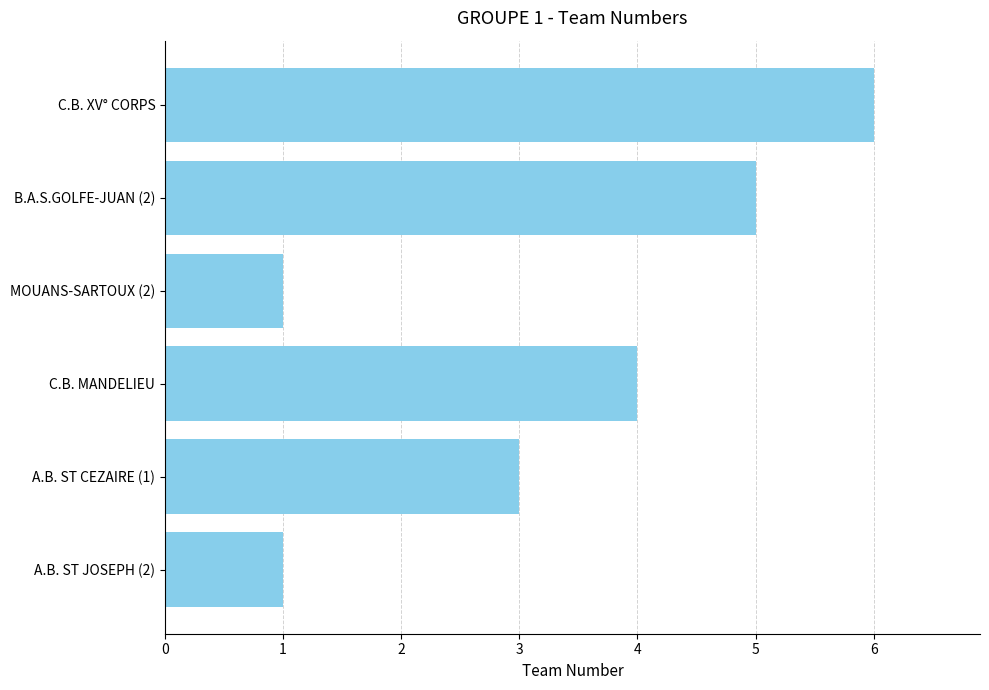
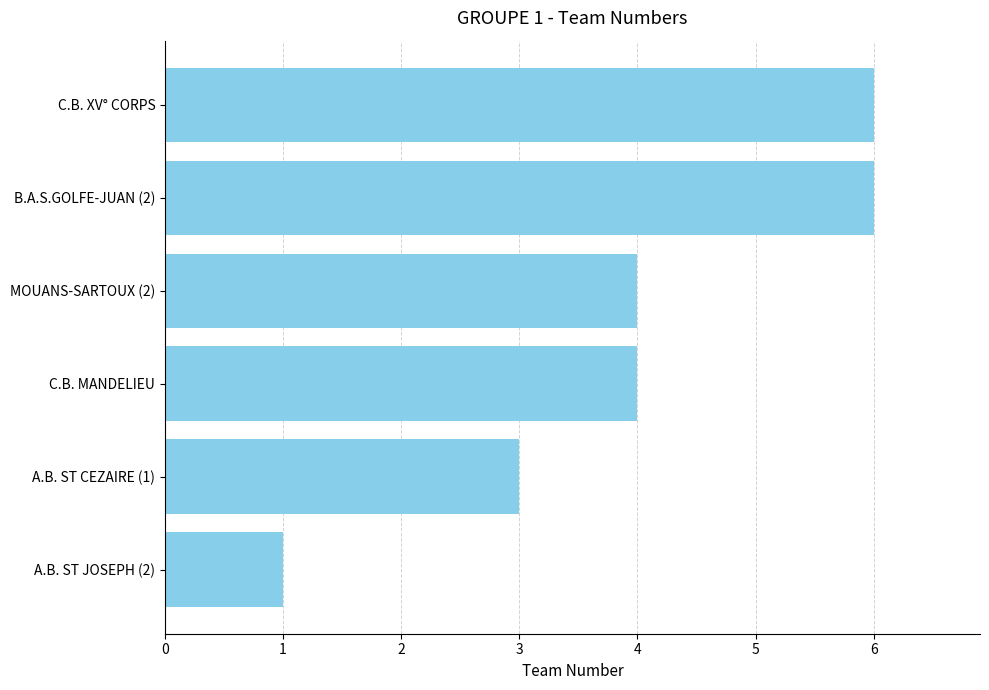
B.A.S.GOLFE-JUAN (2): 5 -> 6
MOUANS-SARTOUX (2): 1 -> 4
